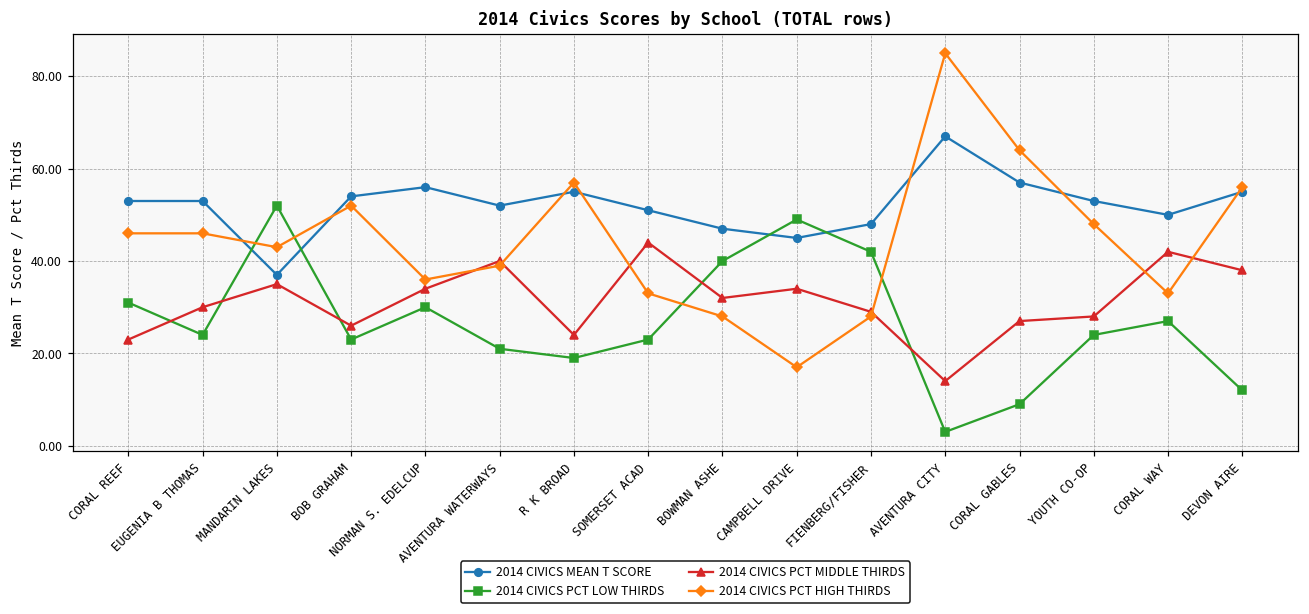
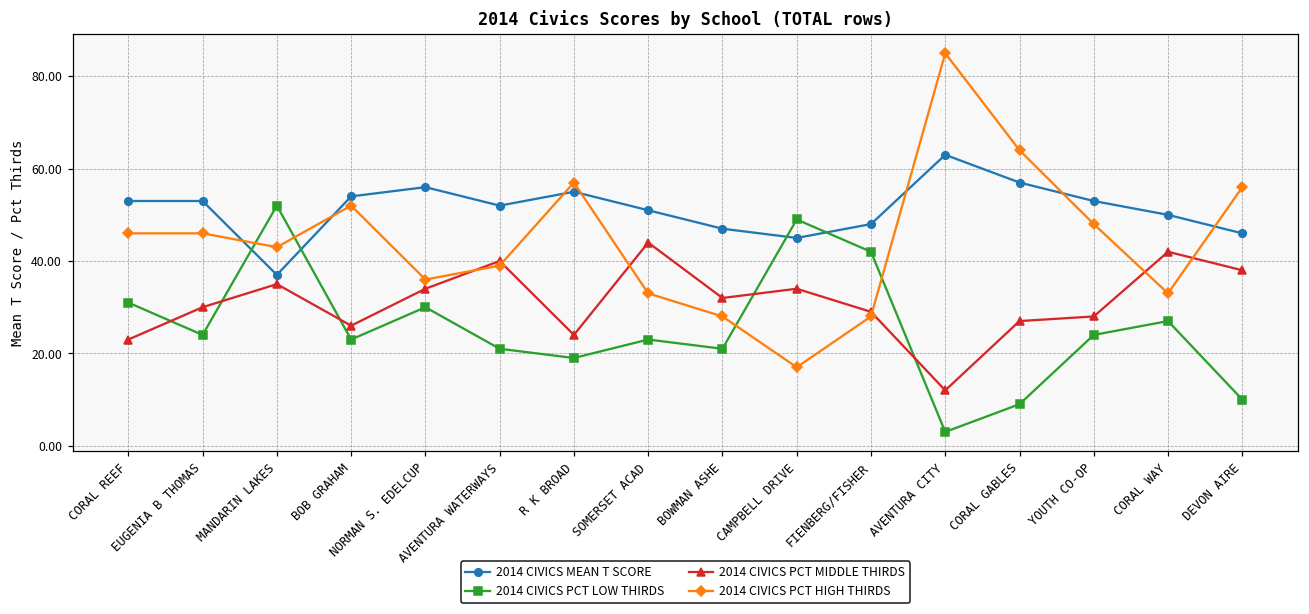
2014 CIVICS PCT LOW THIRDS, BOWMAN ASHE: 40 -> 21
2014 CIVICS MEAN T SCORE, AVENTURA CITY: 67 -> 63
2014 CIVICS PCT MIDDLE THIRDS, AVENTURA CITY: 14 -> 12
2014 CIVICS MEAN T SCORE, DEVON AIRE: 55 -> 46
2014 CIVICS PCT LOW THIRDS, DEVON AIRE: 12 -> 10
